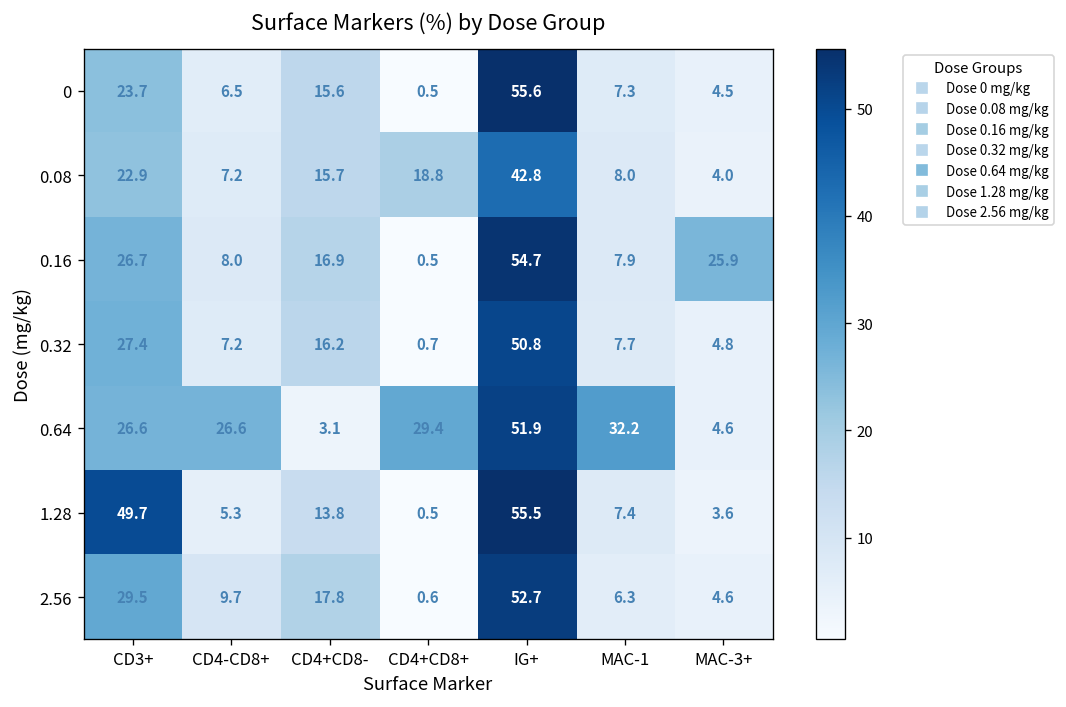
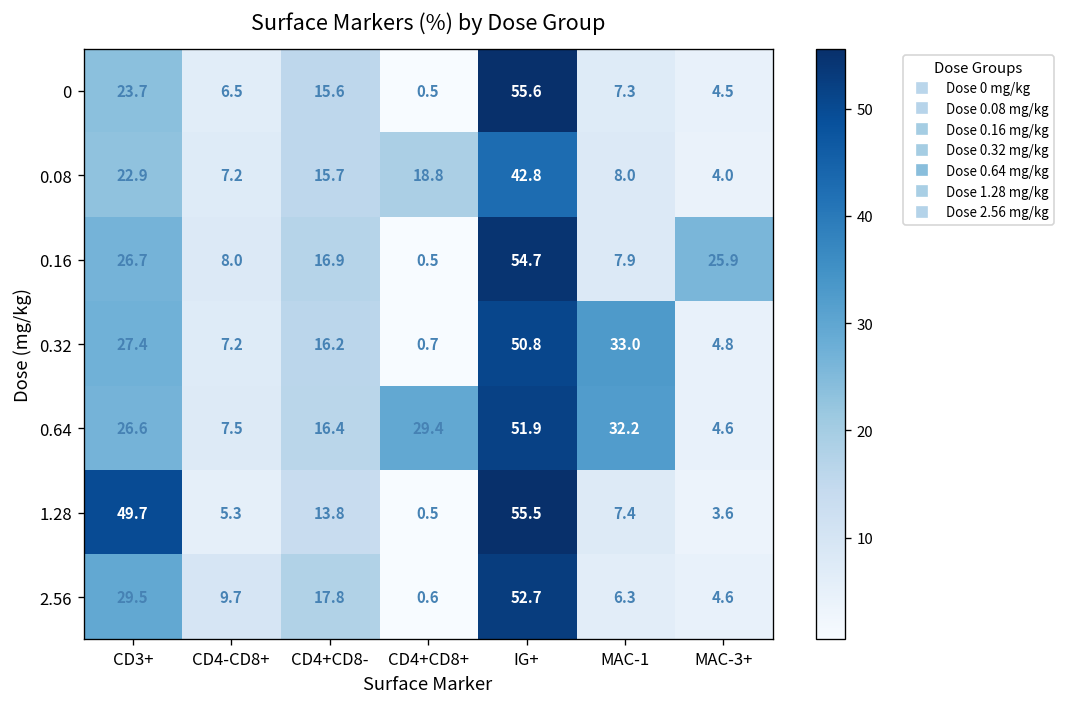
0.32, MAC-1: 7.7 -> 33.0
0.64, CD4-CD8+: 26.6 -> 7.5
0.64, CD4+CD8-: 3.1 -> 16.4
